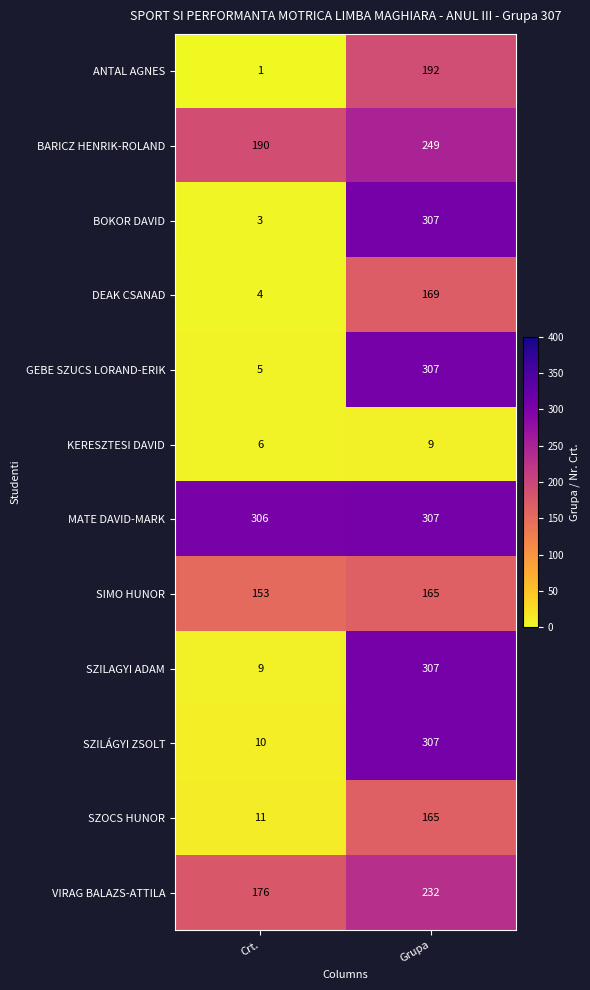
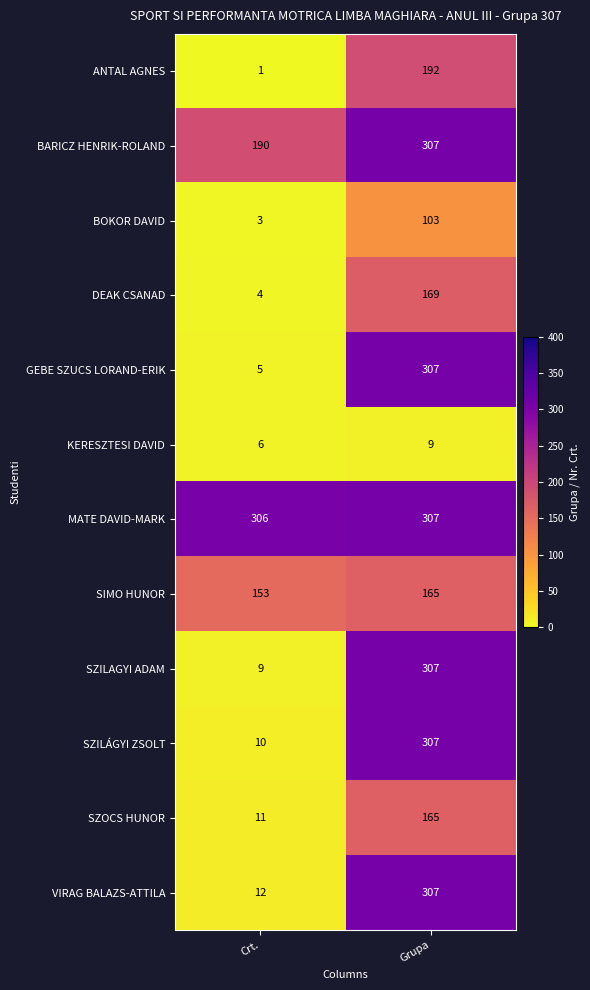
BARICZ HENRIK-ROLAND, Grupa: 249 -> 307
BOKOR DAVID, Grupa: 307 -> 103
VIRAG BALAZS-ATTILA, Crt.: 176 -> 12
VIRAG BALAZS-ATTILA, Grupa: 232 -> 307
